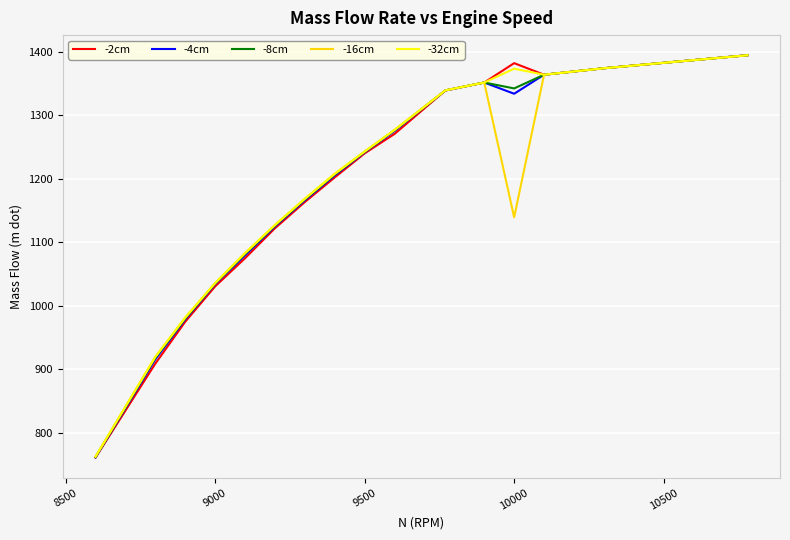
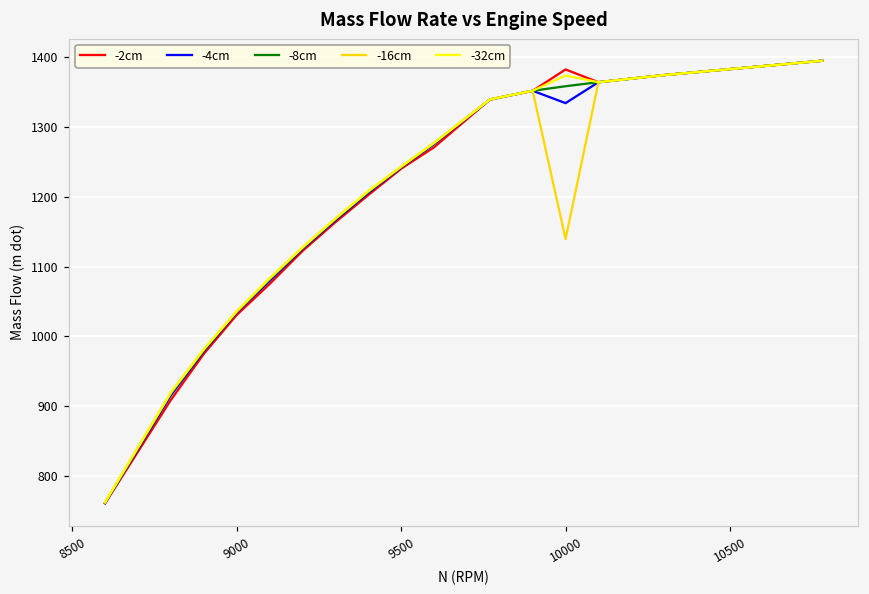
-8cm, 10000: 1340 -> 1360
